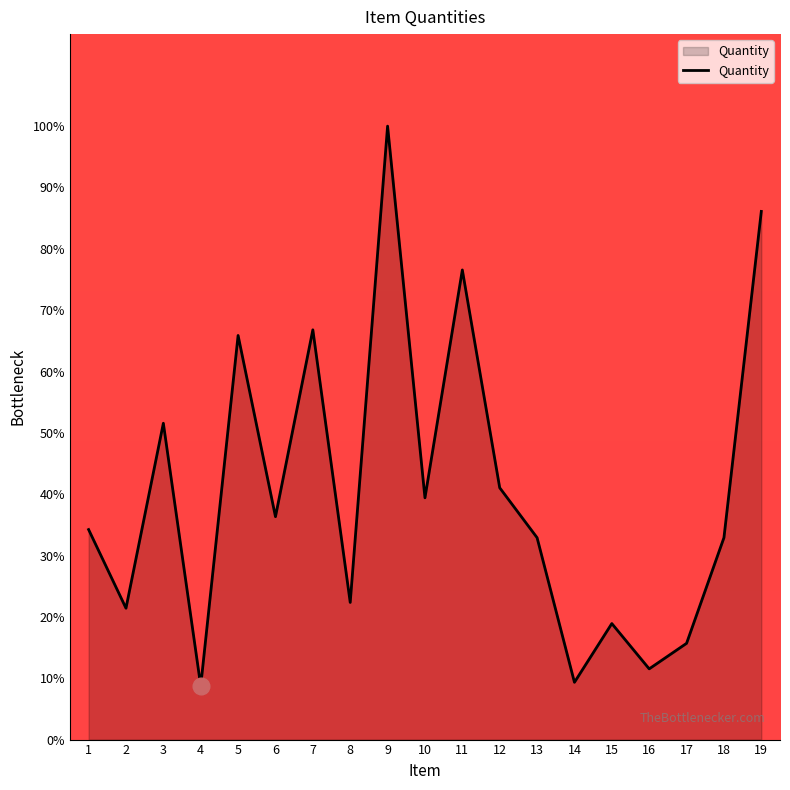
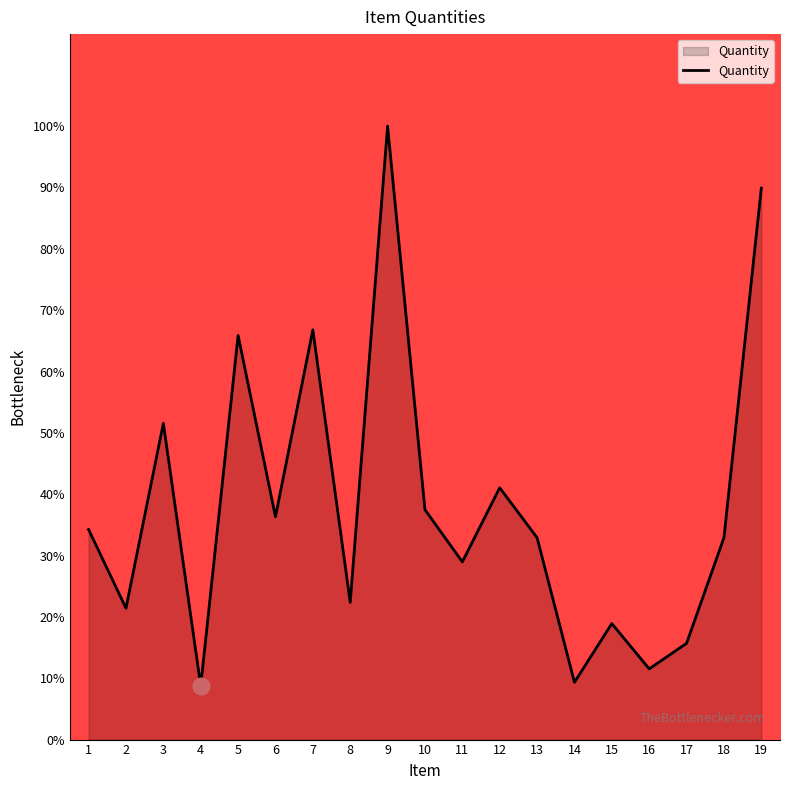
Quantity, 10: 39% -> 37%
Quantity, 11: 77% -> 29%
Quantity, 19: 86% -> 90%
